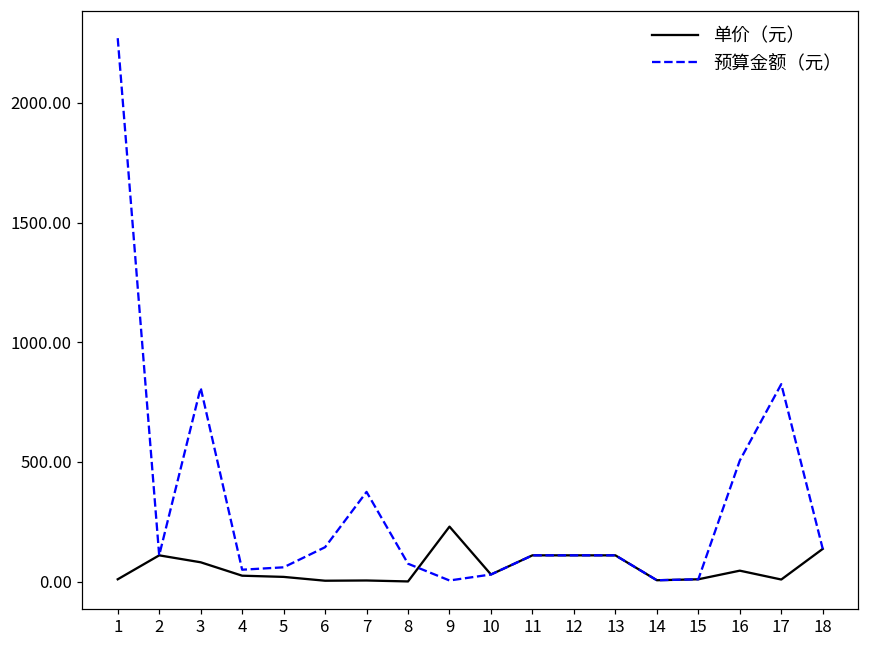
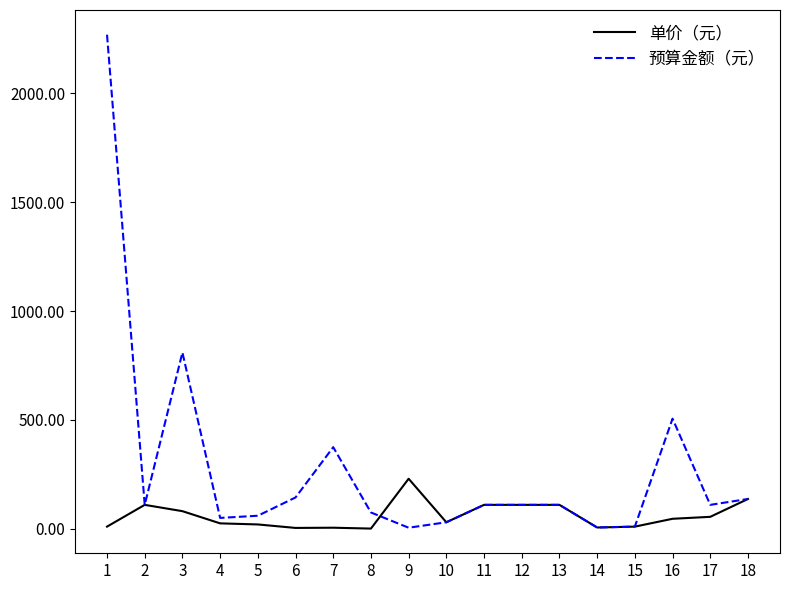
单价（元）, 17: 10 -> 60
预算金额（元）, 17: 830 -> 110
